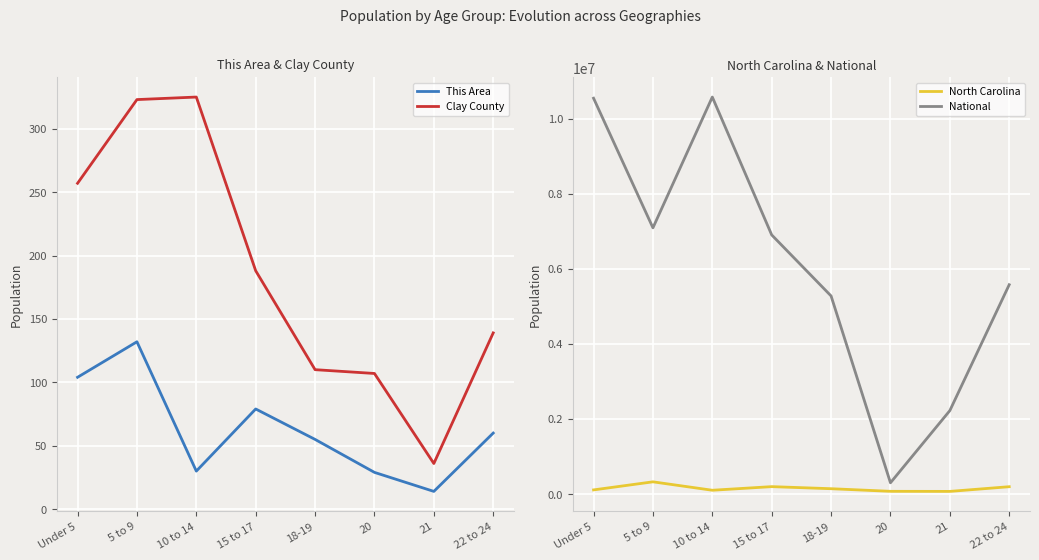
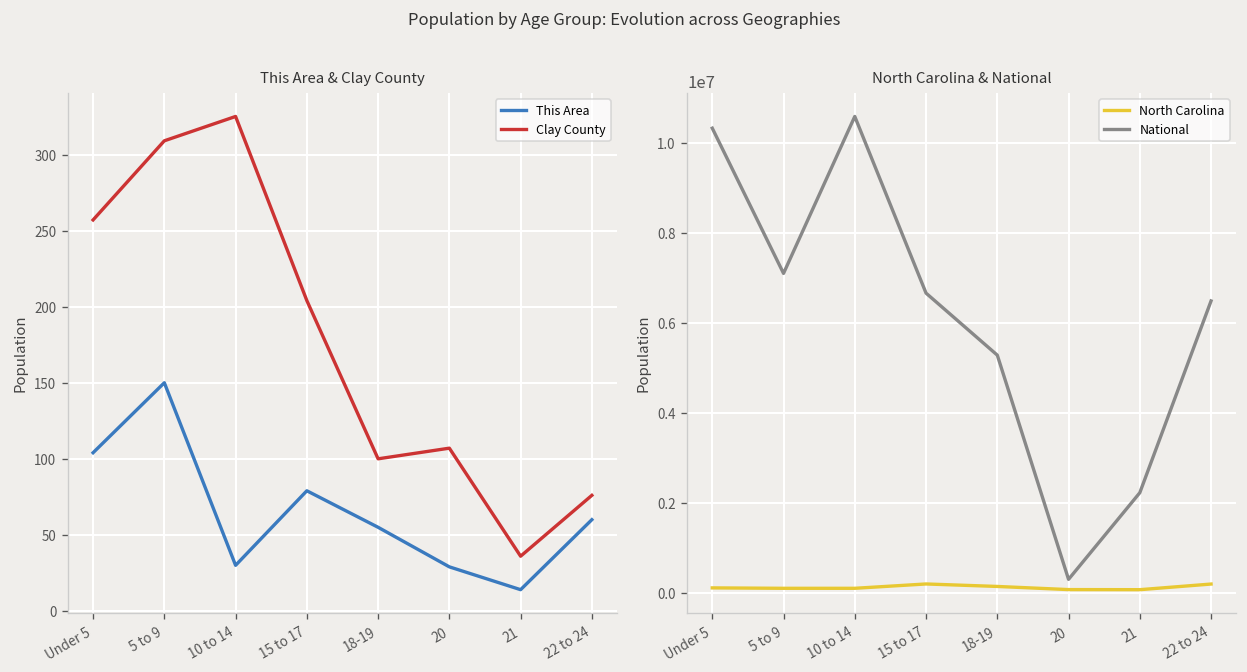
This Area & Clay County, This Area, 5 to 9: 132 -> 150
This Area & Clay County, Clay County, 5 to 9: 323 -> 309
This Area & Clay County, Clay County, 15 to 17: 188 -> 204
This Area & Clay County, Clay County, 18-19: 110 -> 100
This Area & Clay County, Clay County, 22 to 24: 139 -> 76
North Carolina & National, National, Under 5: 10500000 -> 10300000
North Carolina & National, North Carolina, 5 to 9: 300000 -> 100000
North Carolina & National, National, 15 to 17: 6900000 -> 6700000
North Carolina & National, National, 22 to 24: 5600000 -> 6500000
